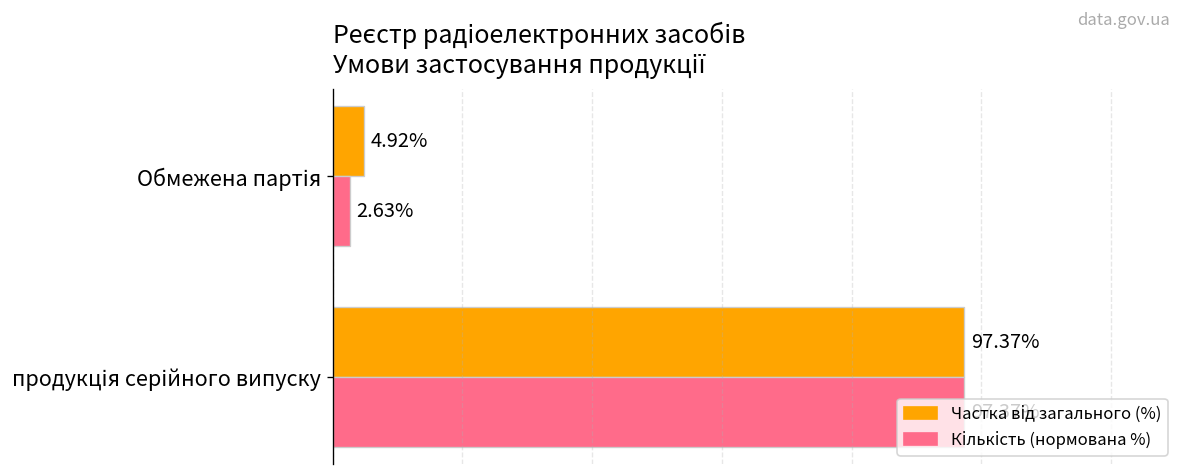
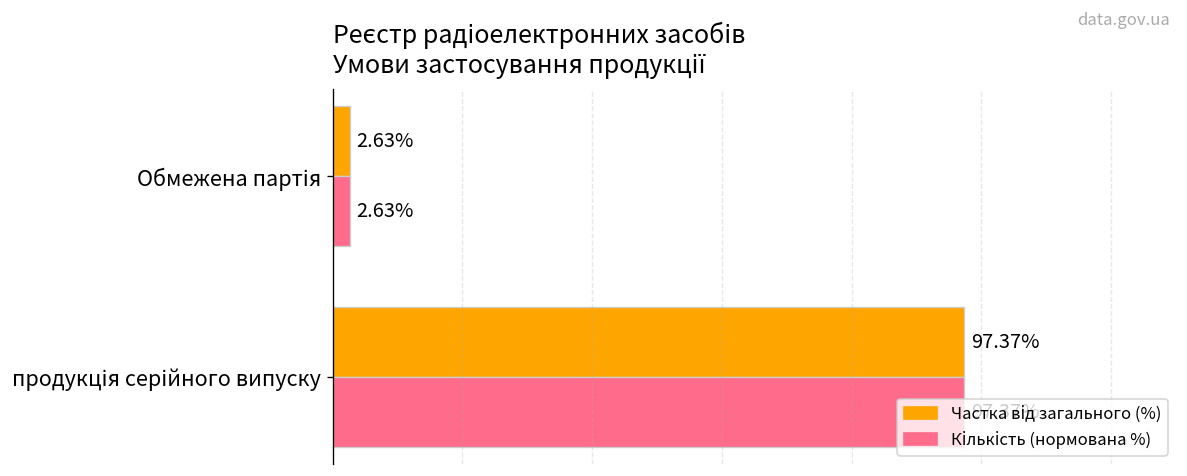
Частка від загального (%), Обмежена партія: 4.92% -> 2.63%
